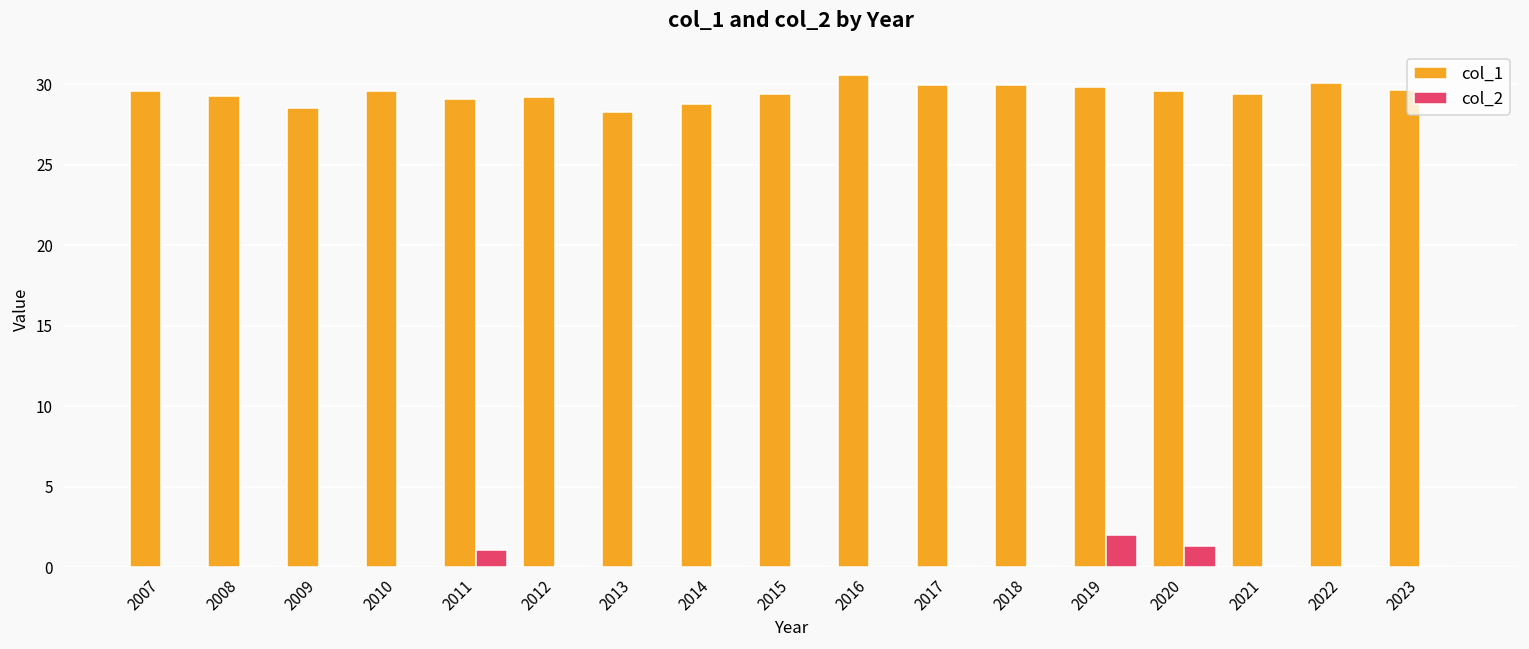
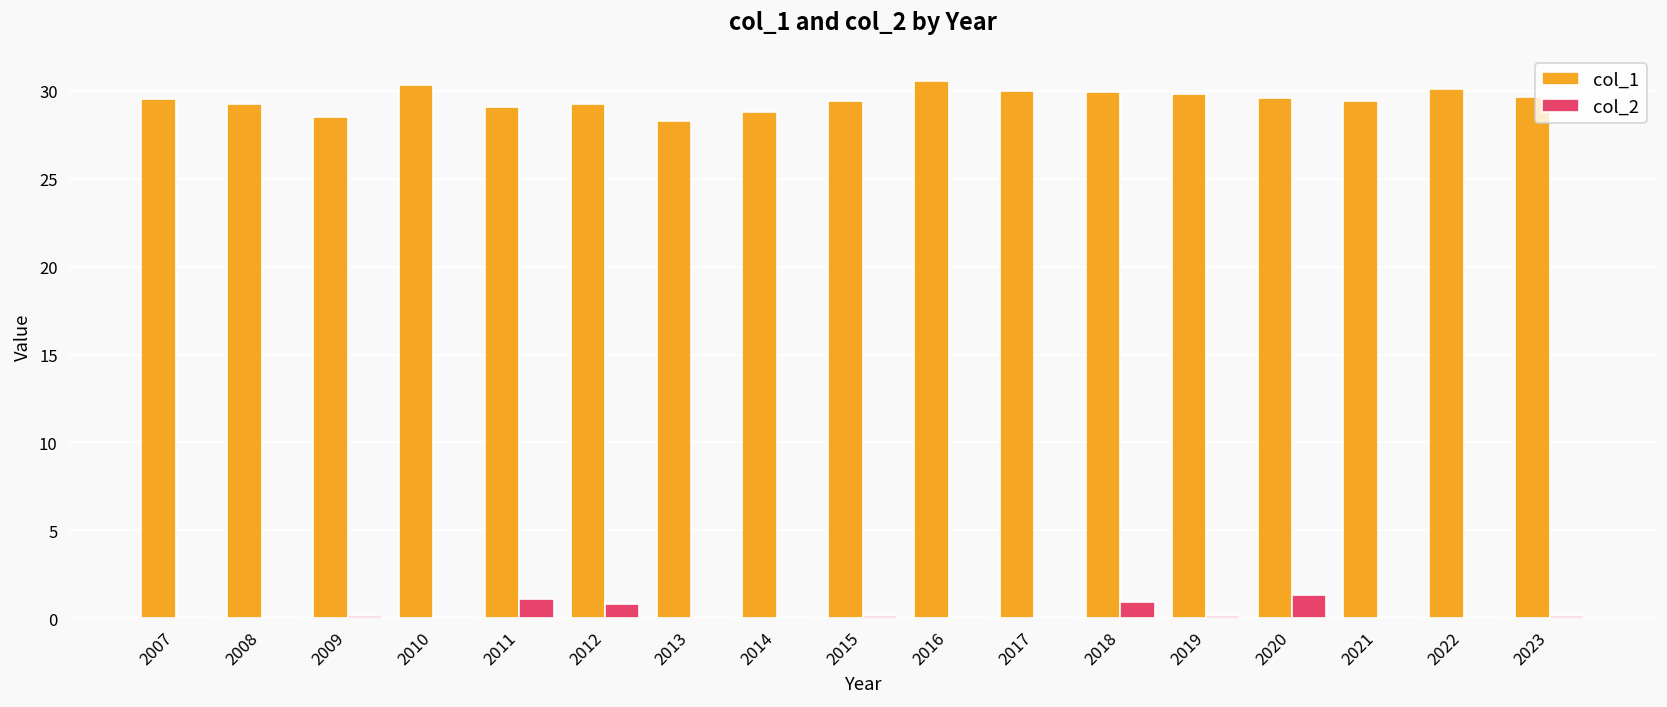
col_1, 2010: 29.6 -> 30.3
col_2, 2012: 0.1 -> 0.8
col_2, 2018: 0.1 -> 0.9
col_2, 2019: 2.0 -> 0.1
